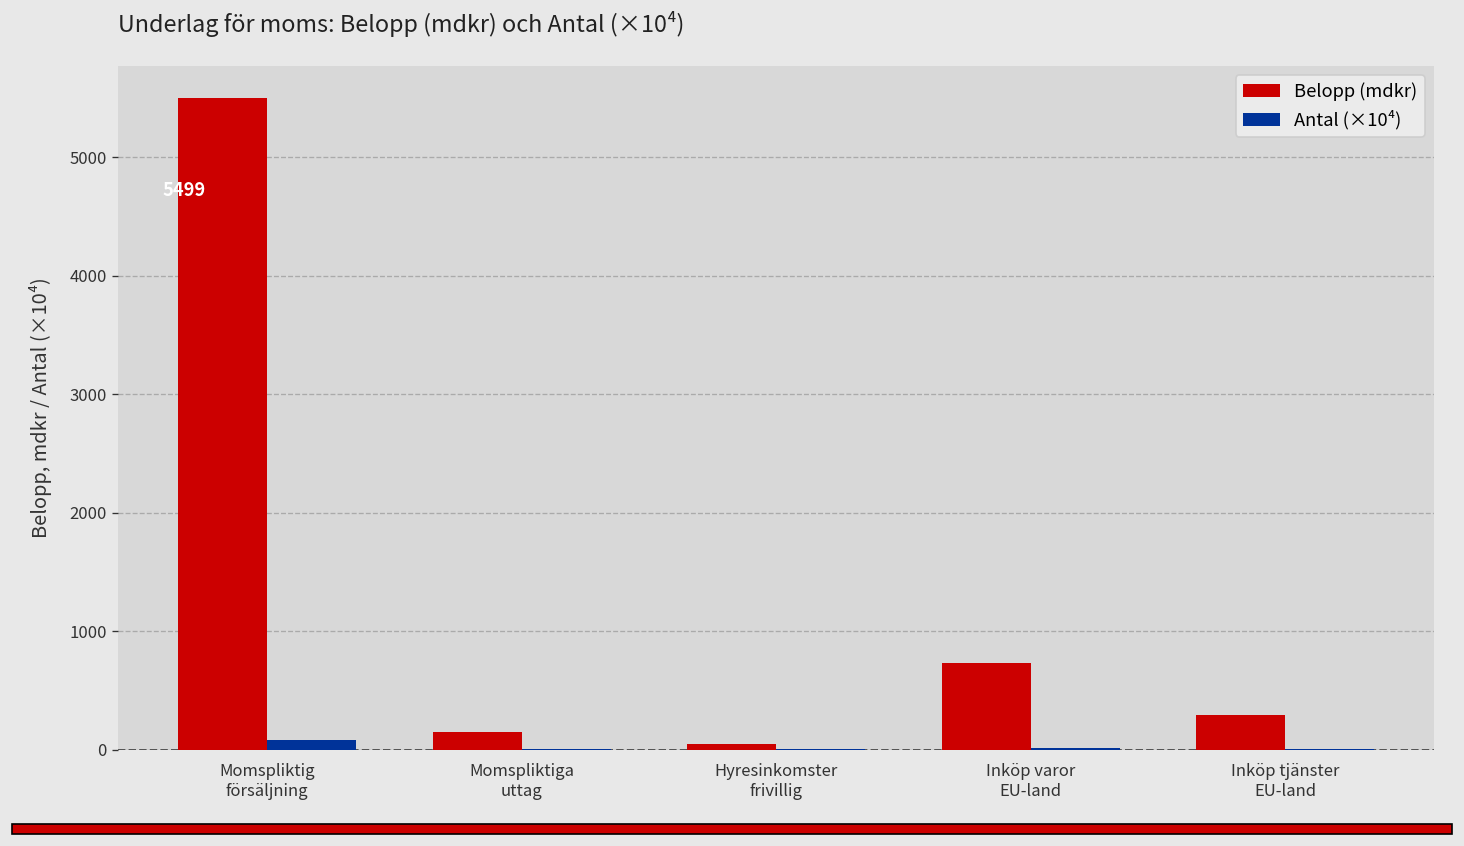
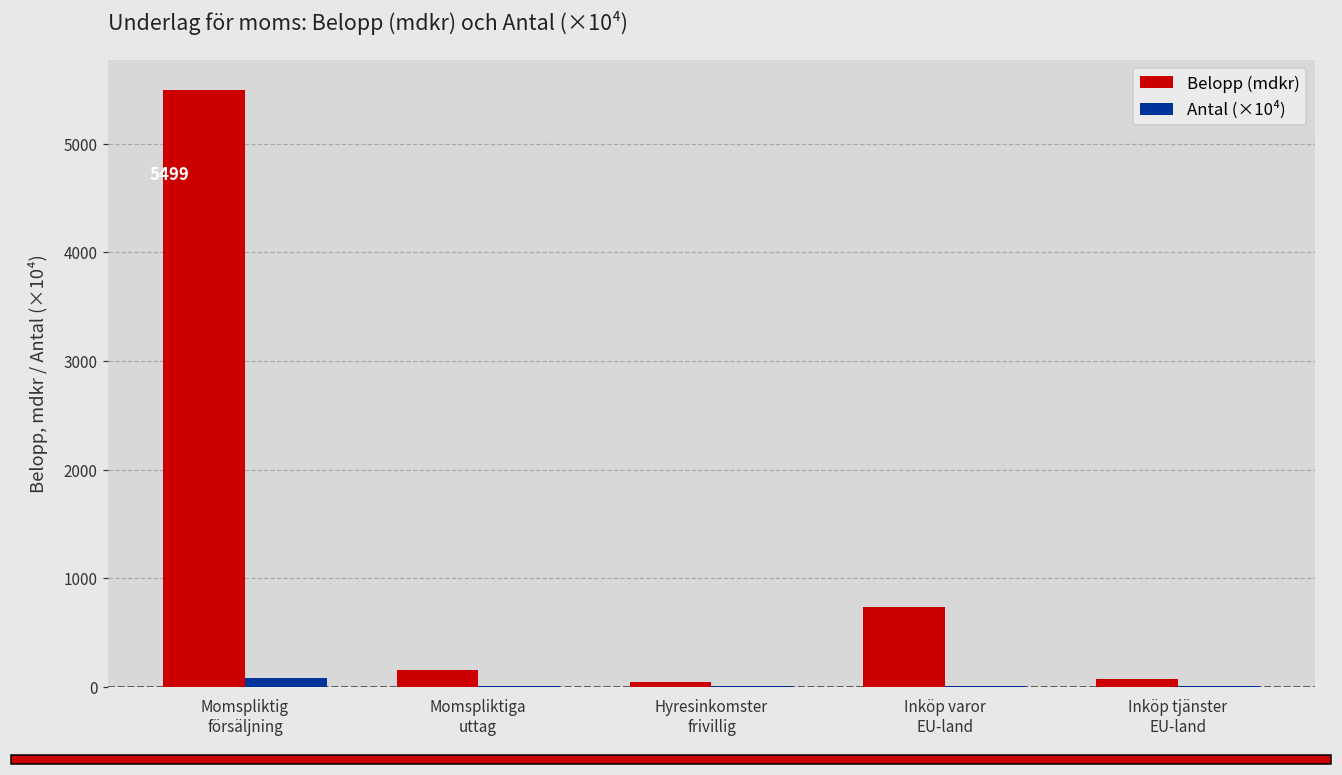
Belopp (mdkr), Inköp tjänster EU-land: 300 -> 100
